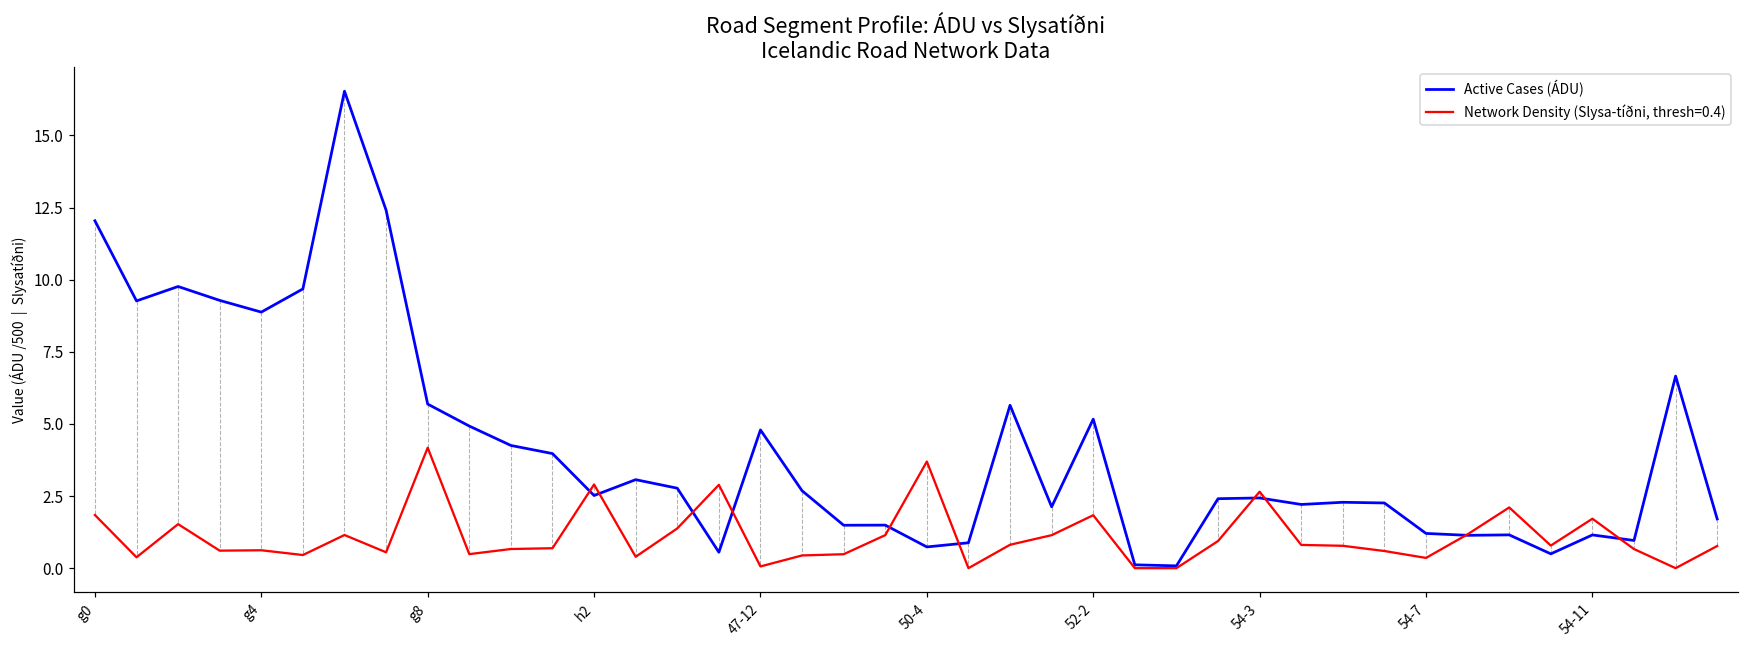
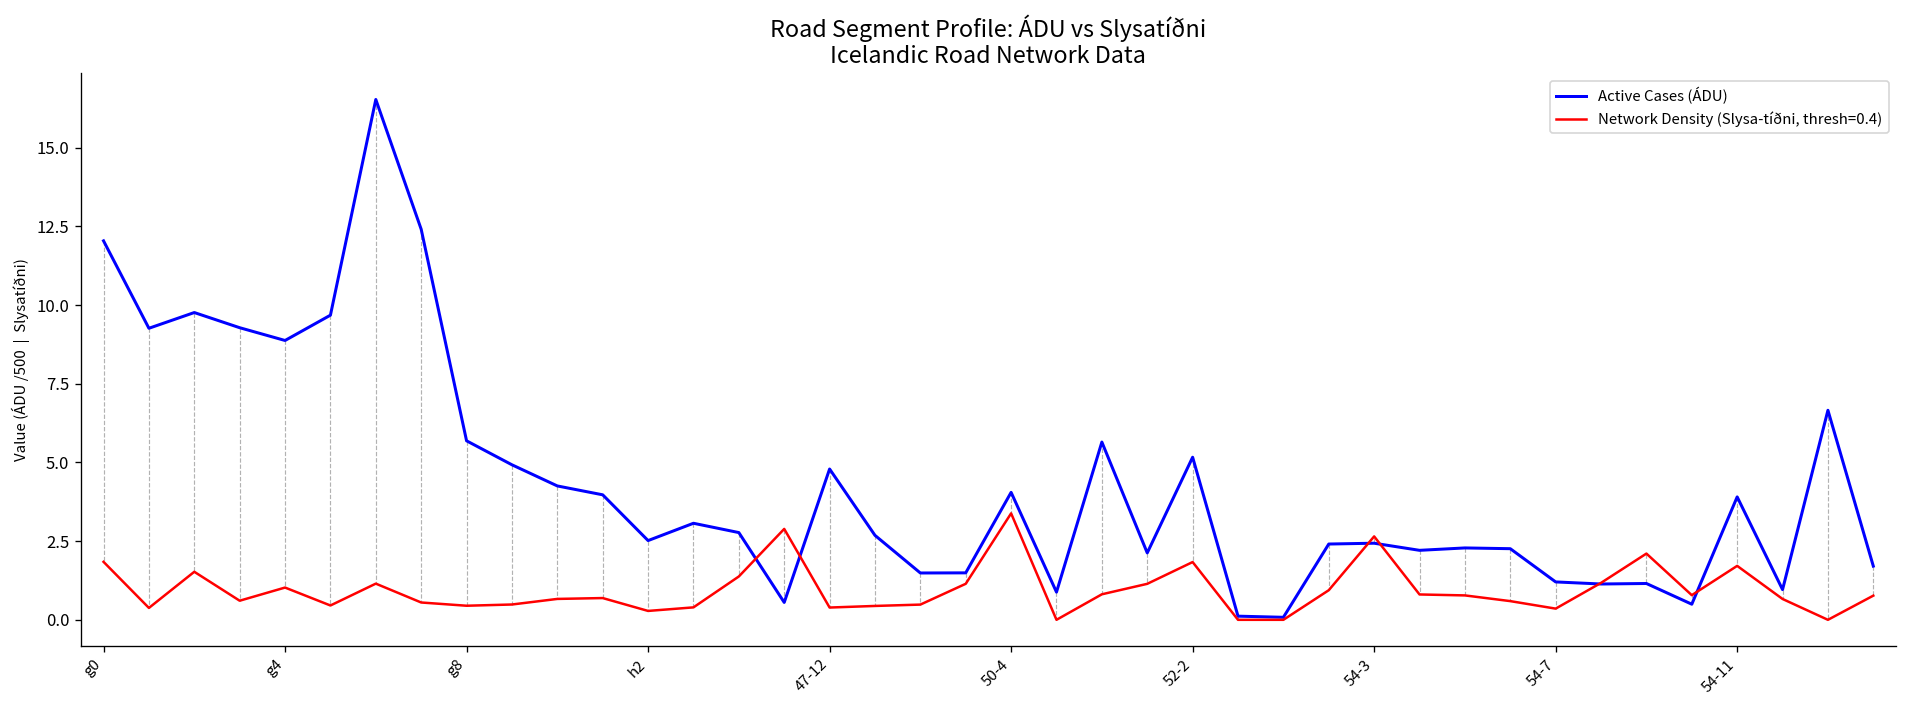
Network Density (Slysa-tíðni, thresh=0.4), g4: 0.6 -> 1.0
Network Density (Slysa-tíðni, thresh=0.4), g8: 4.2 -> 0.4
Network Density (Slysa-tíðni, thresh=0.4), h2: 2.9 -> 0.3
Network Density (Slysa-tíðni, thresh=0.4), 47-12: 0.1 -> 0.4
Active Cases (ÁDU), 50-4: 0.7 -> 4.1
Network Density (Slysa-tíðni, thresh=0.4), 50-4: 3.7 -> 3.4
Active Cases (ÁDU), 54-11: 1.2 -> 3.9
